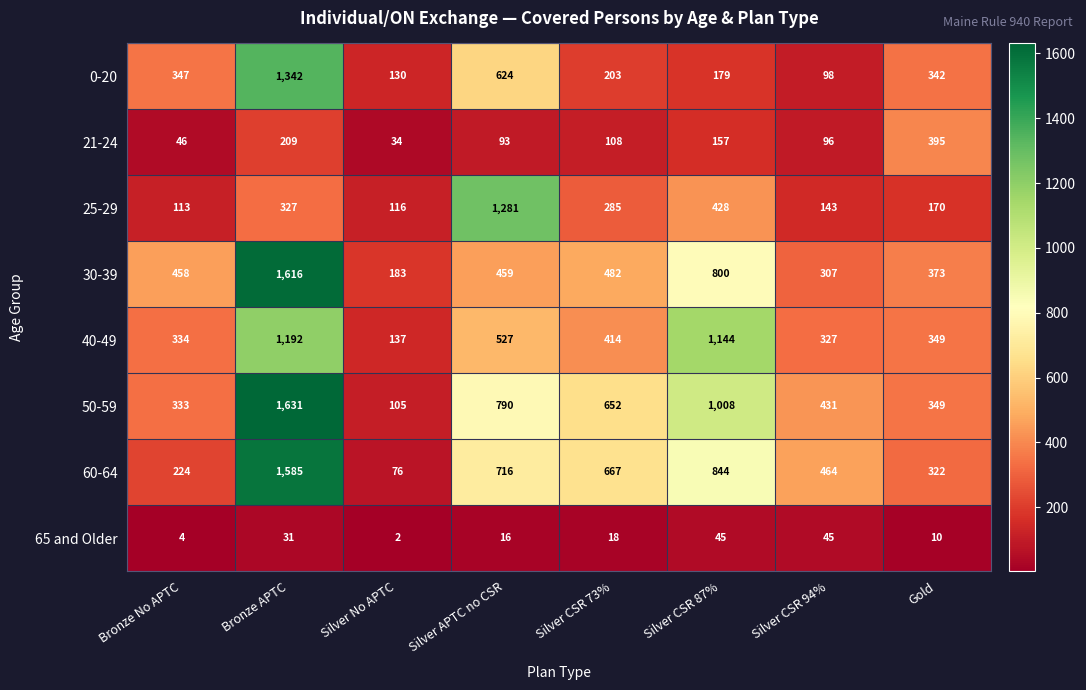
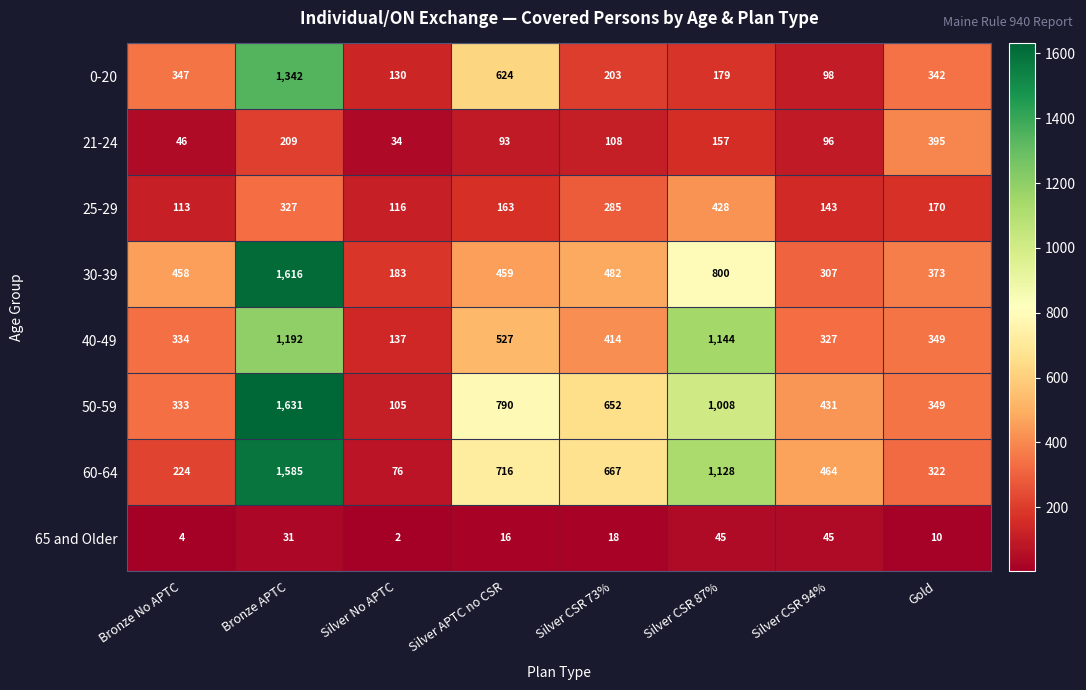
25-29, Silver APTC no CSR: 1,281 -> 163
60-64, Silver CSR 87%: 844 -> 1,128
